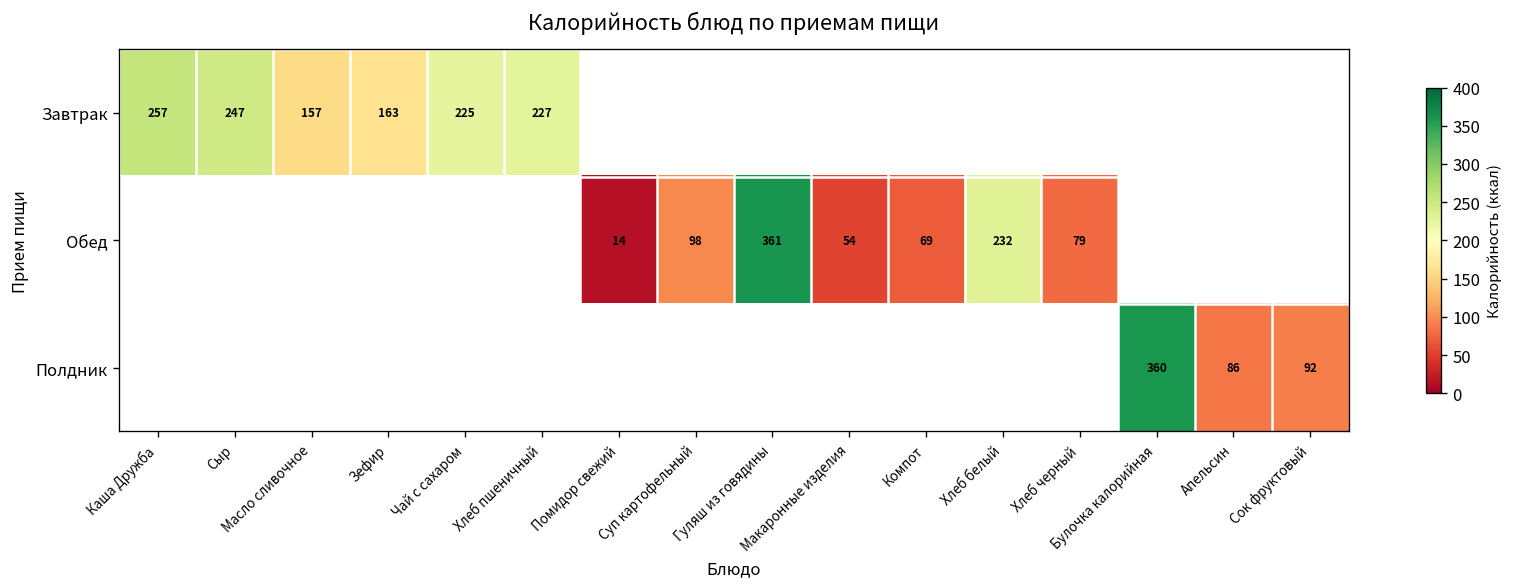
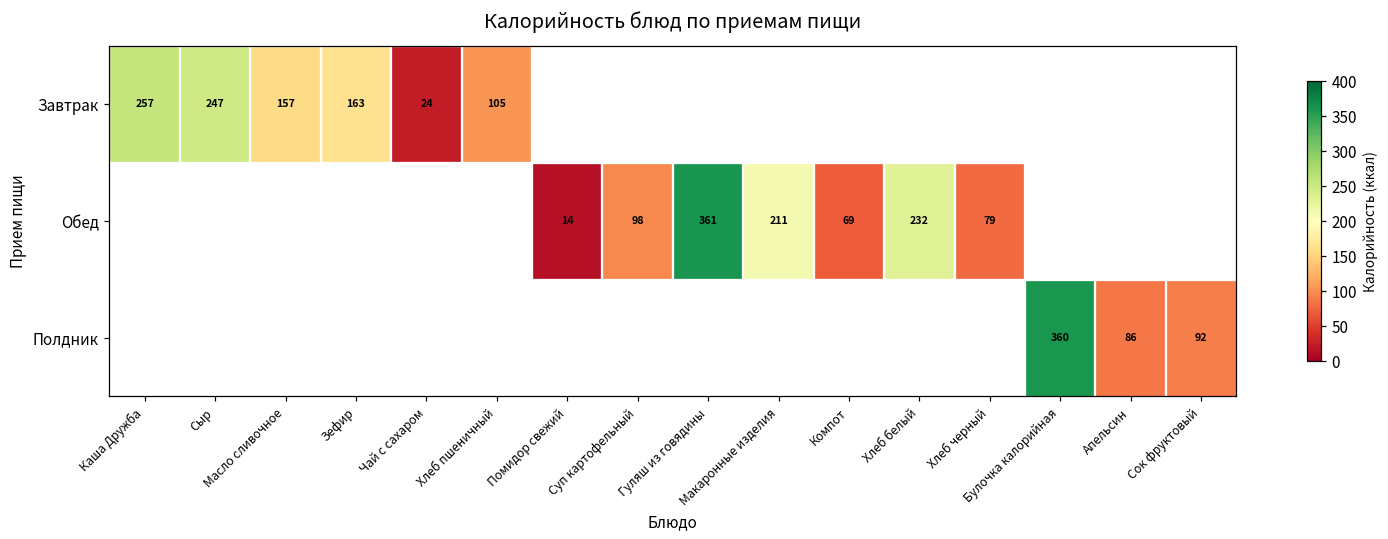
Завтрак, Чай с сахаром: 225 -> 24
Завтрак, Хлеб пшеничный: 227 -> 105
Обед, Макаронные изделия: 54 -> 211
